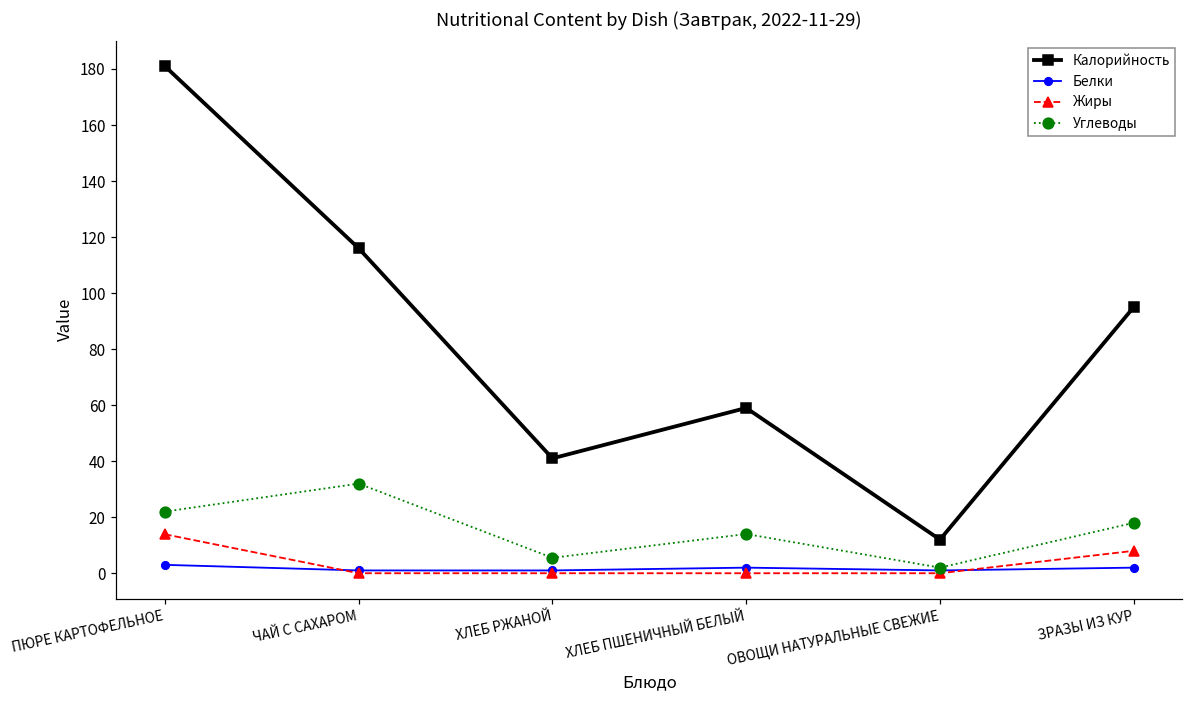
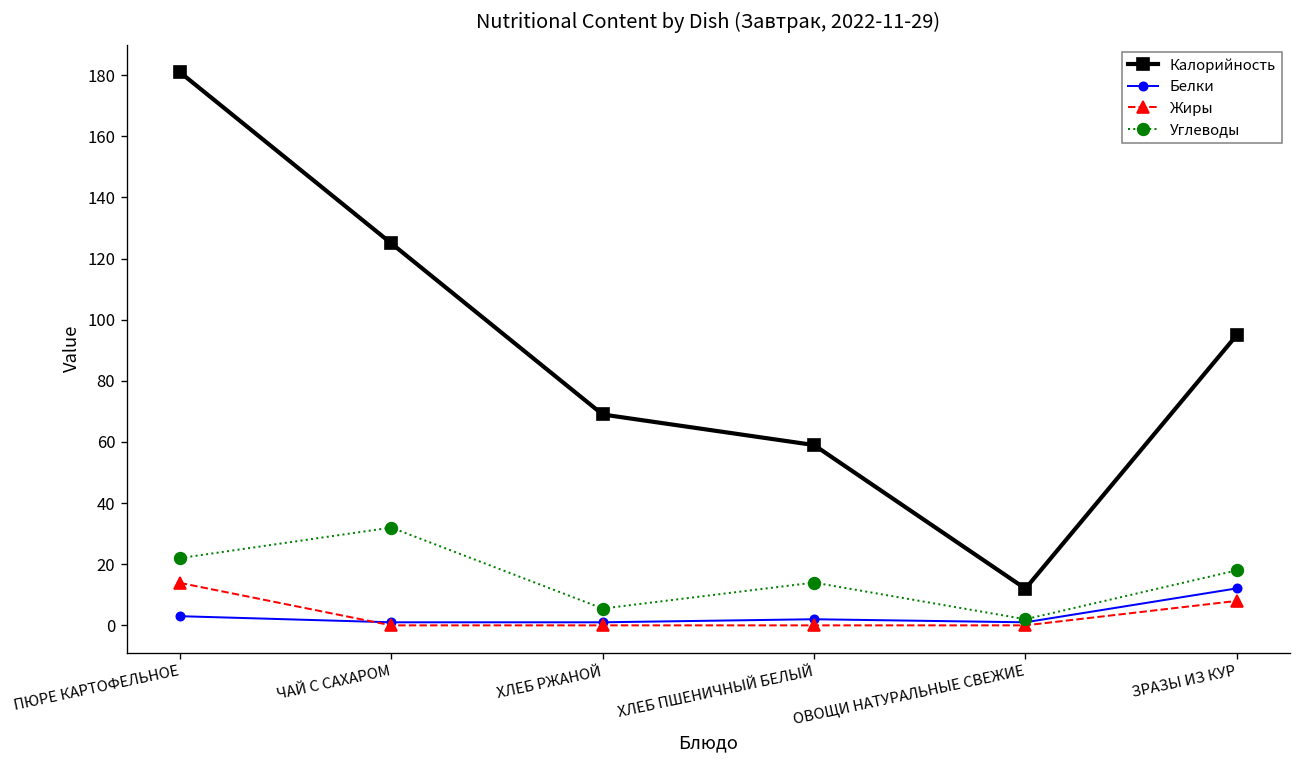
Калорийность, ЧАЙ С САХАРОМ: 116 -> 125
Калорийность, ХЛЕБ РЖАНОЙ: 41 -> 69
Белки, ЗРАЗЫ ИЗ КУР: 2 -> 12
